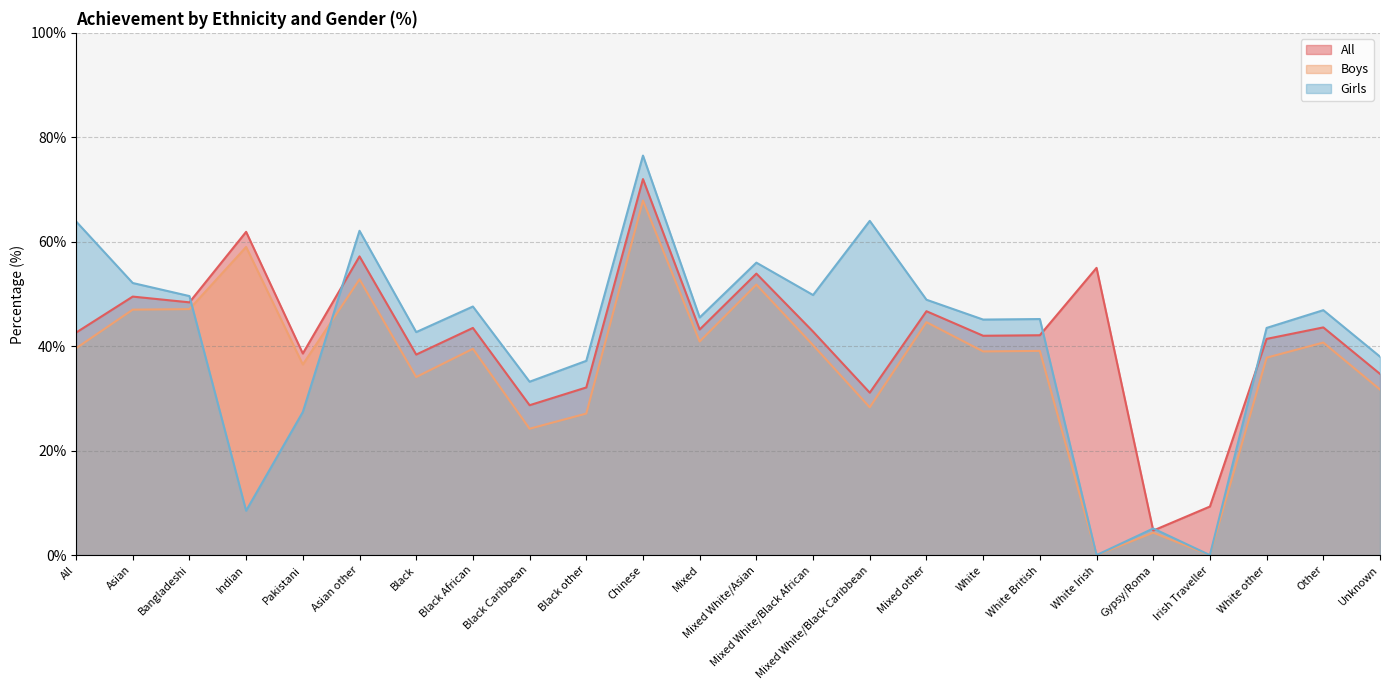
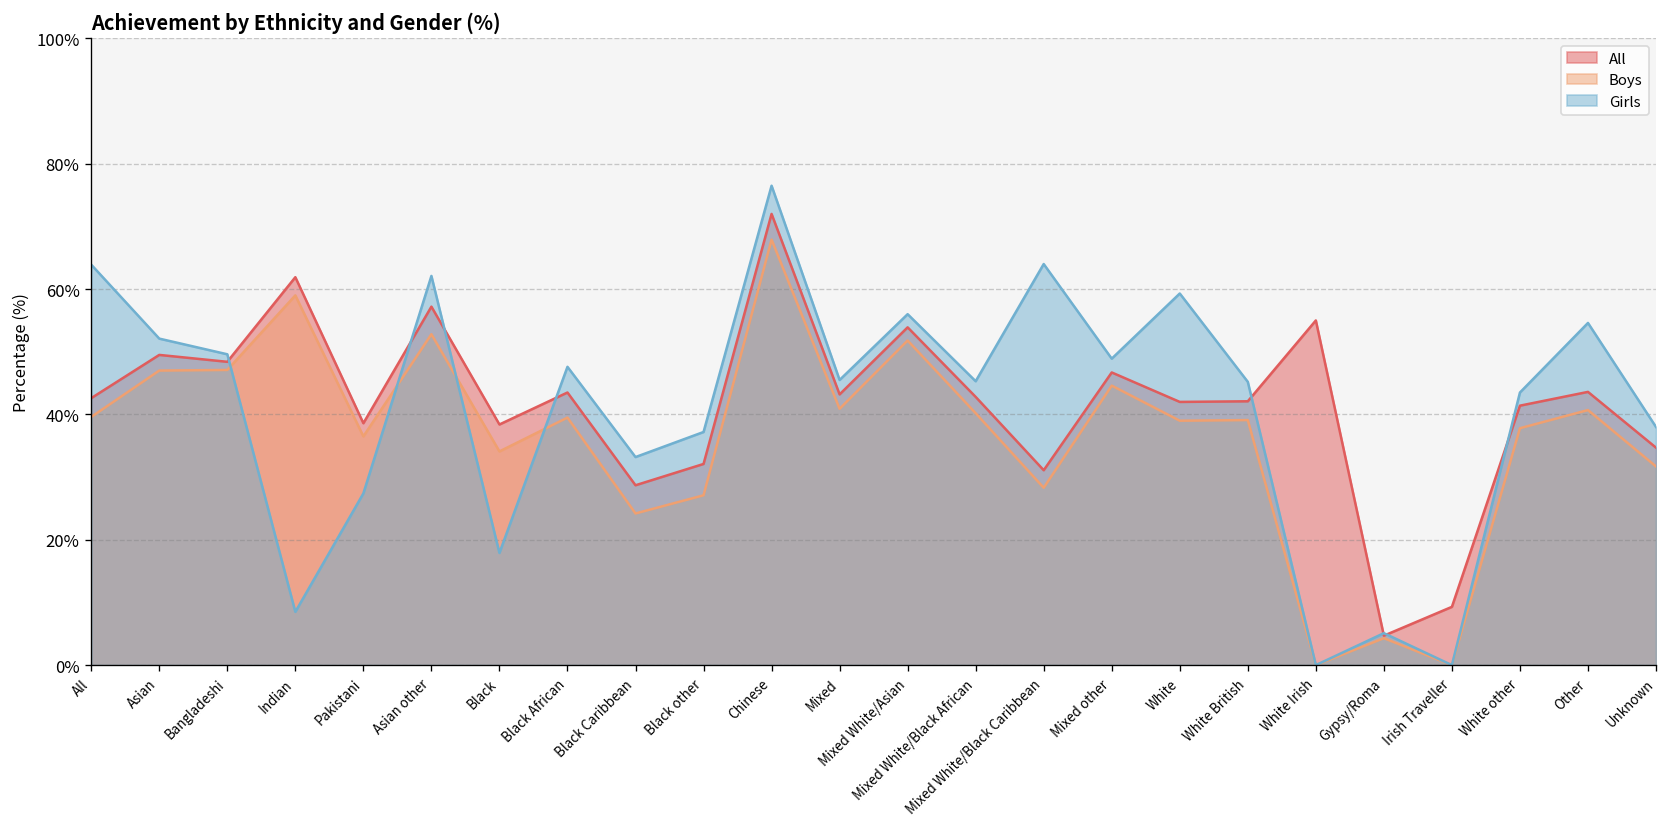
Girls, Black: 43% -> 18%
Girls, Mixed White/Black African: 50% -> 45%
Girls, White: 45% -> 59%
Girls, Other: 47% -> 55%
